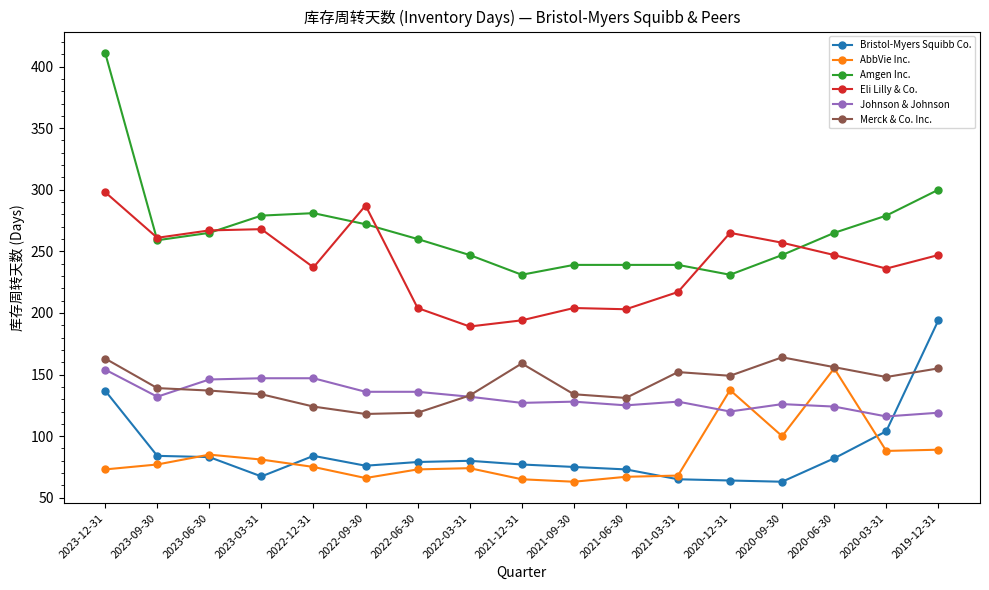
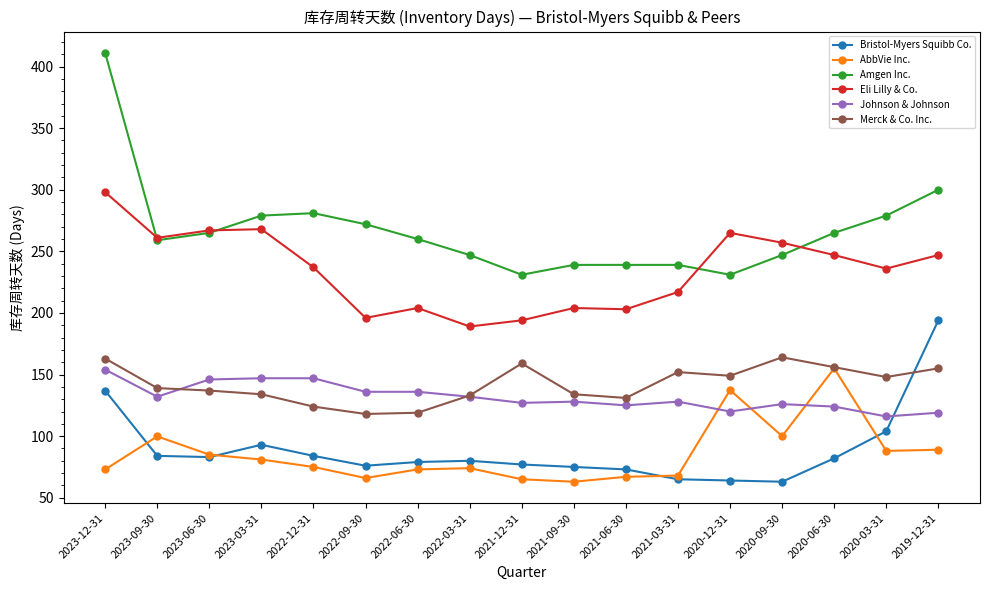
AbbVie Inc., 2023-09-30: 77 -> 100
Bristol-Myers Squibb Co., 2023-03-31: 67 -> 93
Eli Lilly & Co., 2022-09-30: 287 -> 196
